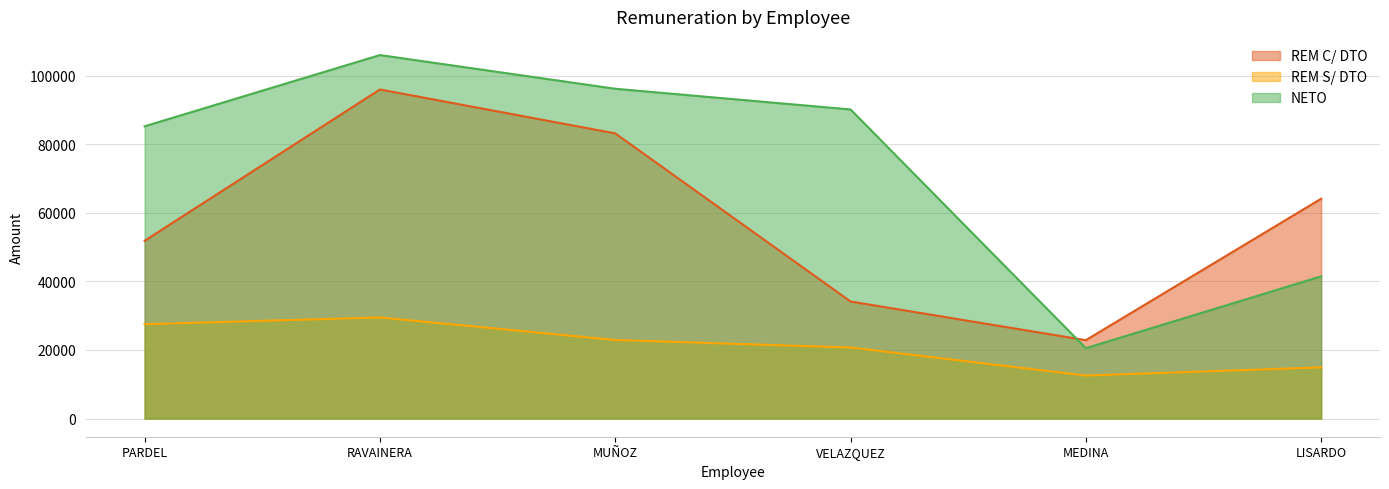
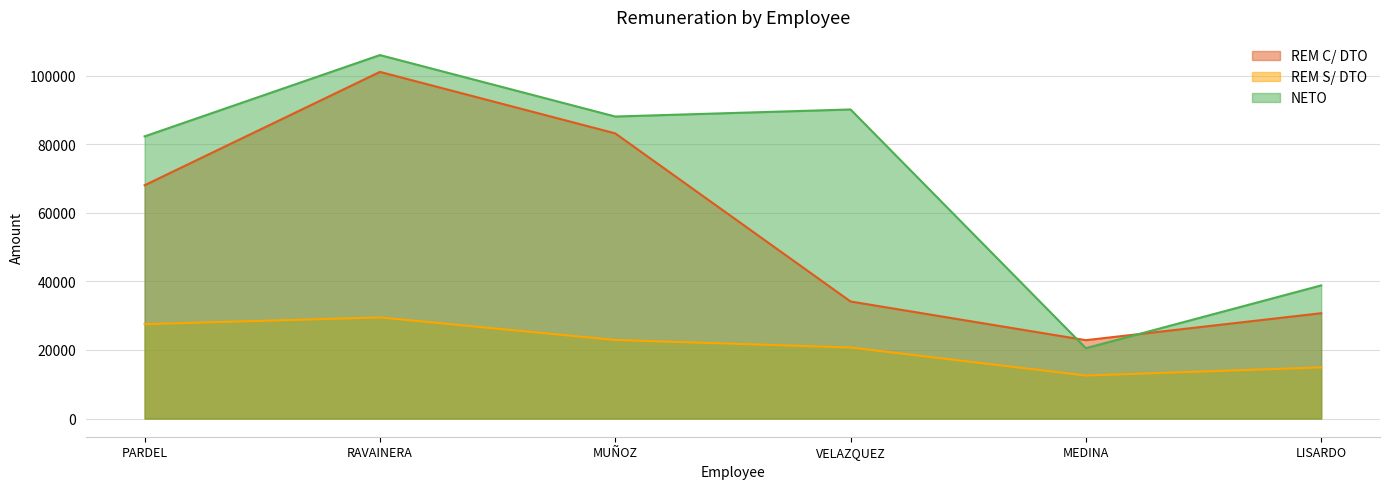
REM C/ DTO, PARDEL: 52000 -> 68000
NETO, PARDEL: 85000 -> 82000
REM C/ DTO, RAVAINERA: 96000 -> 101000
NETO, MUÑOZ: 96000 -> 88000
REM C/ DTO, LISARDO: 64000 -> 31000
NETO, LISARDO: 41000 -> 39000
